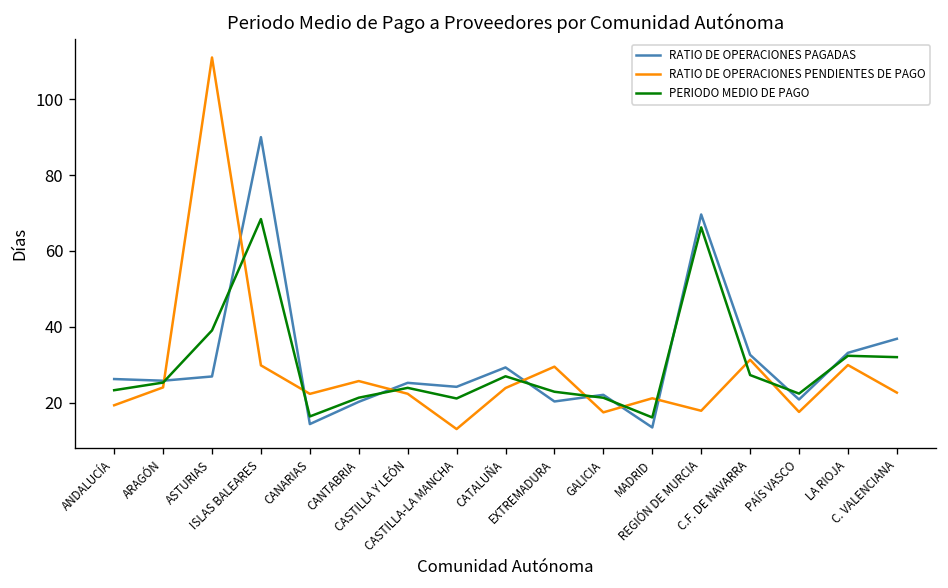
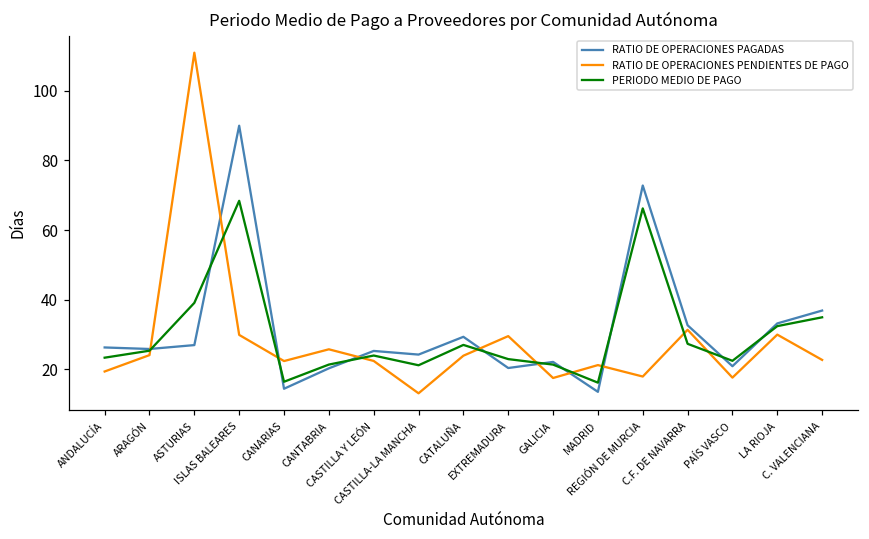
RATIO DE OPERACIONES PAGADAS, REGIÓN DE MURCIA: 70 -> 73
PERIODO MEDIO DE PAGO, C. VALENCIANA: 32 -> 35
